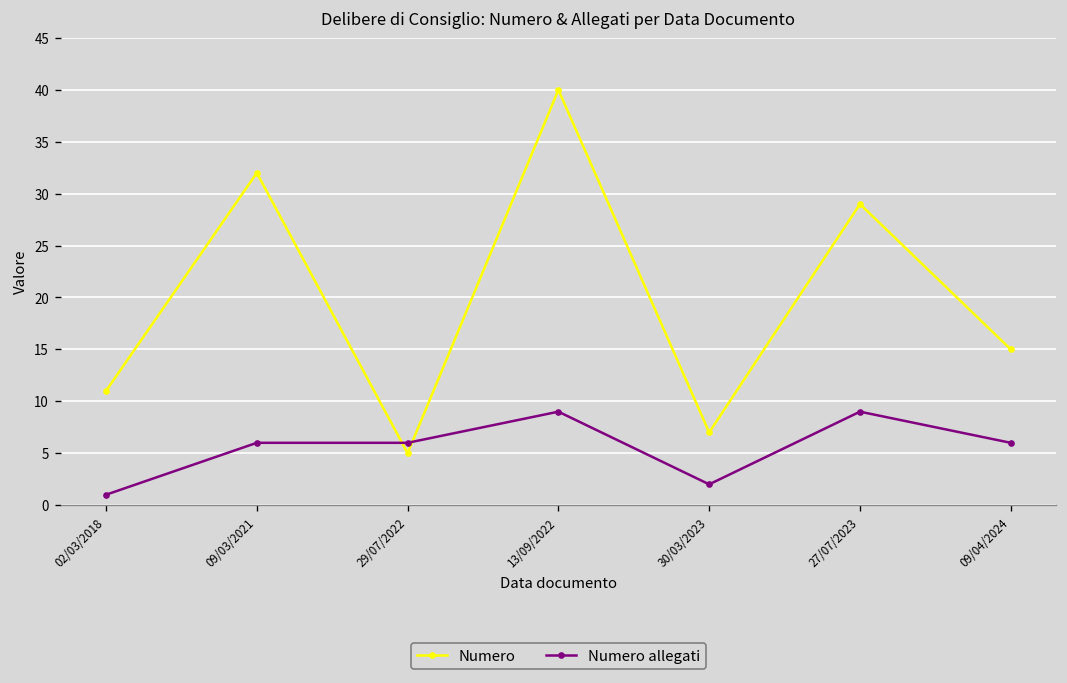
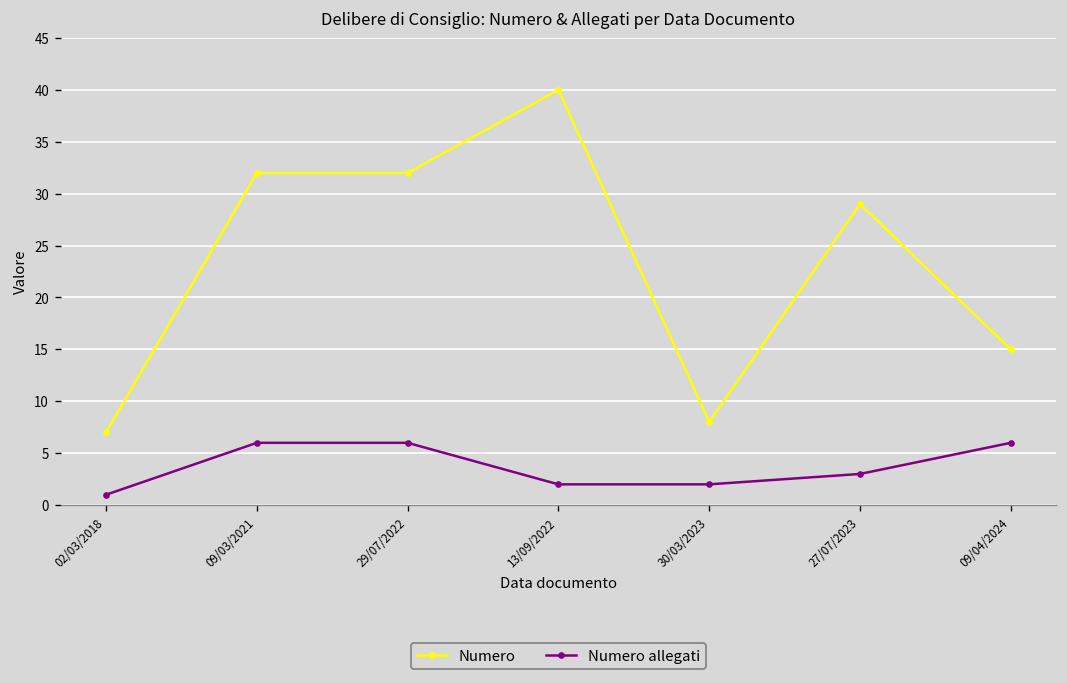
Numero, 02/03/2018: 11 -> 7
Numero, 29/07/2022: 5 -> 32
Numero allegati, 13/09/2022: 9 -> 2
Numero, 30/03/2023: 7 -> 8
Numero allegati, 27/07/2023: 9 -> 3
